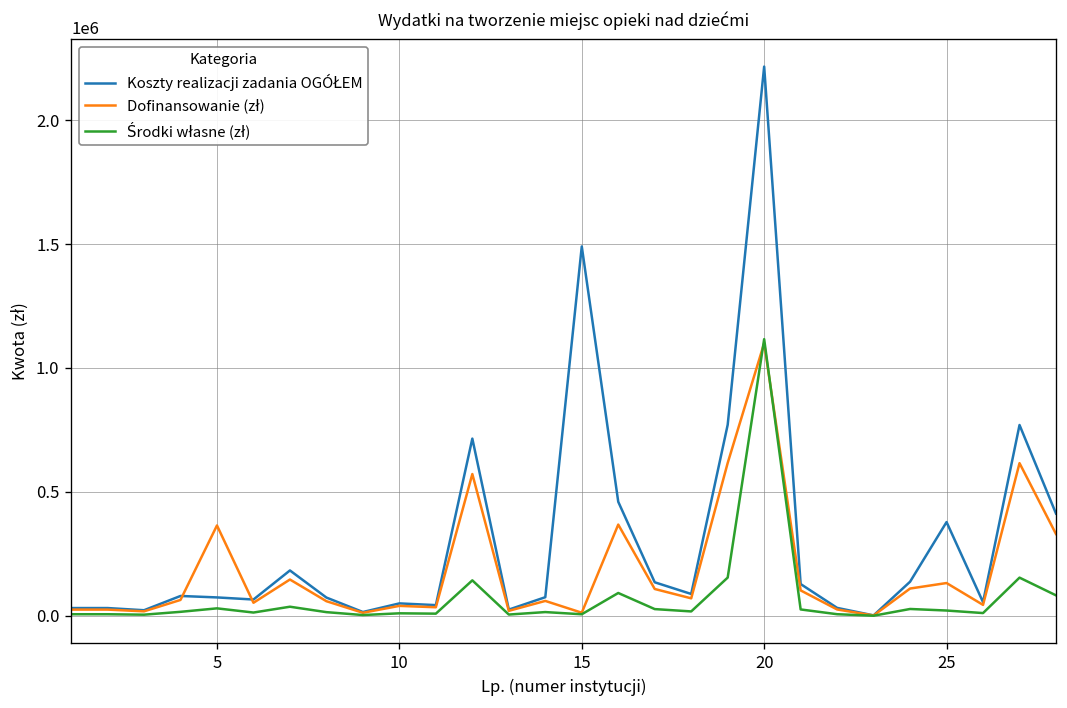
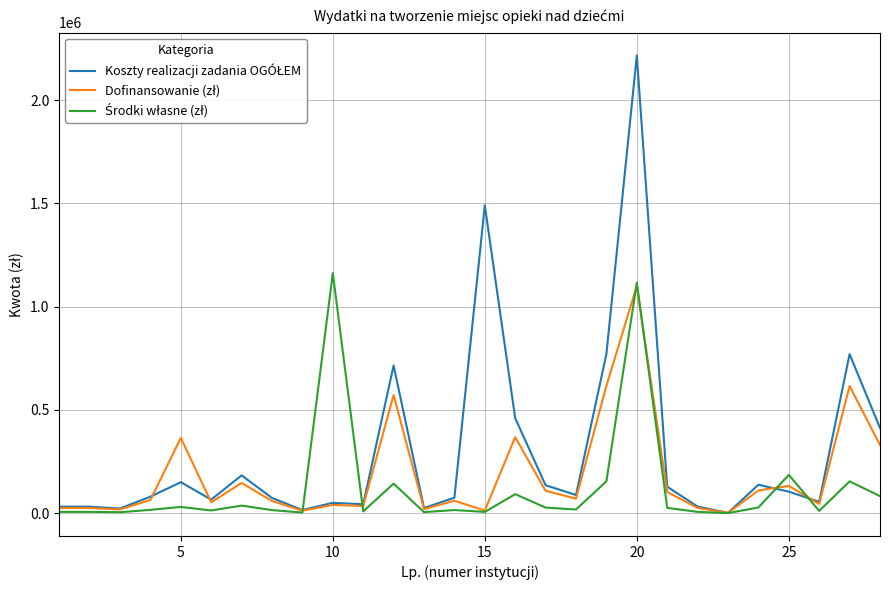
Koszty realizacji zadania OGÓŁEM, 5: 70000 -> 150000
Środki własne (zł), 10: 10000 -> 1160000
Koszty realizacji zadania OGÓŁEM, 25: 380000 -> 100000
Środki własne (zł), 25: 20000 -> 190000
